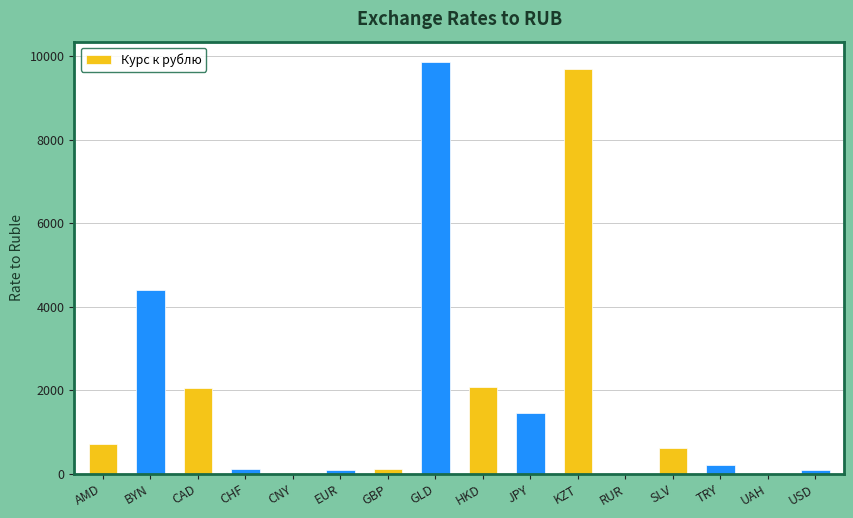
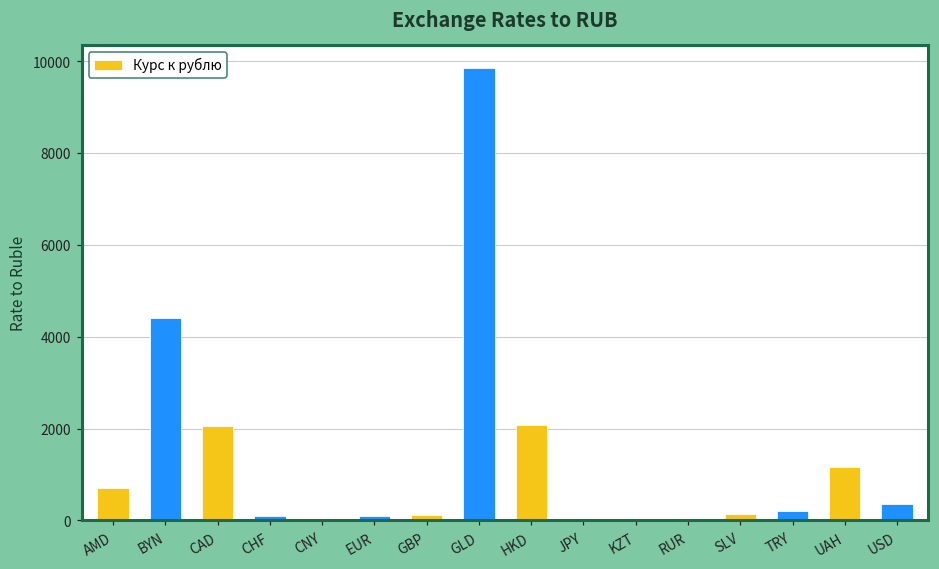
JPY: 1400 -> 0
KZT: 9700 -> 0
SLV: 600 -> 100
UAH: 0 -> 1200
USD: 100 -> 400
